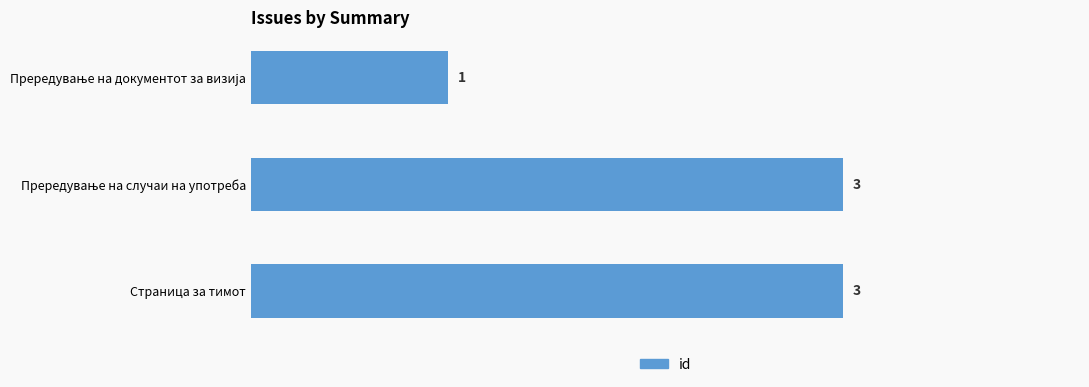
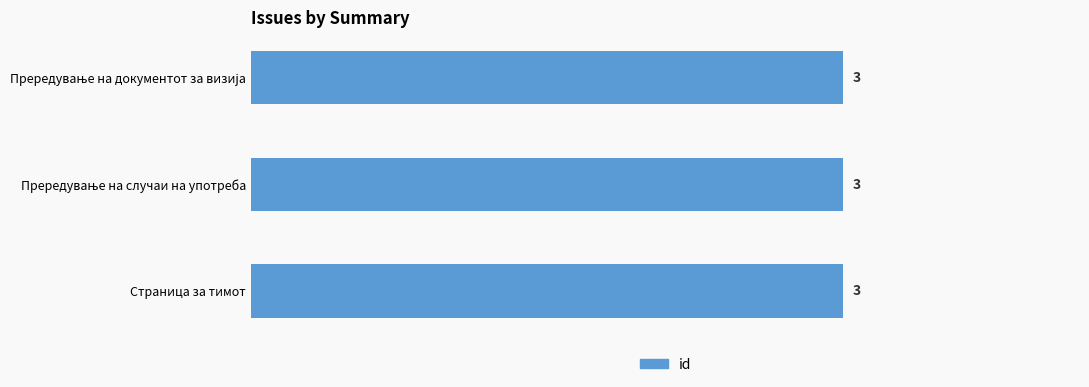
Прередување на документот за визија: 1 -> 3
